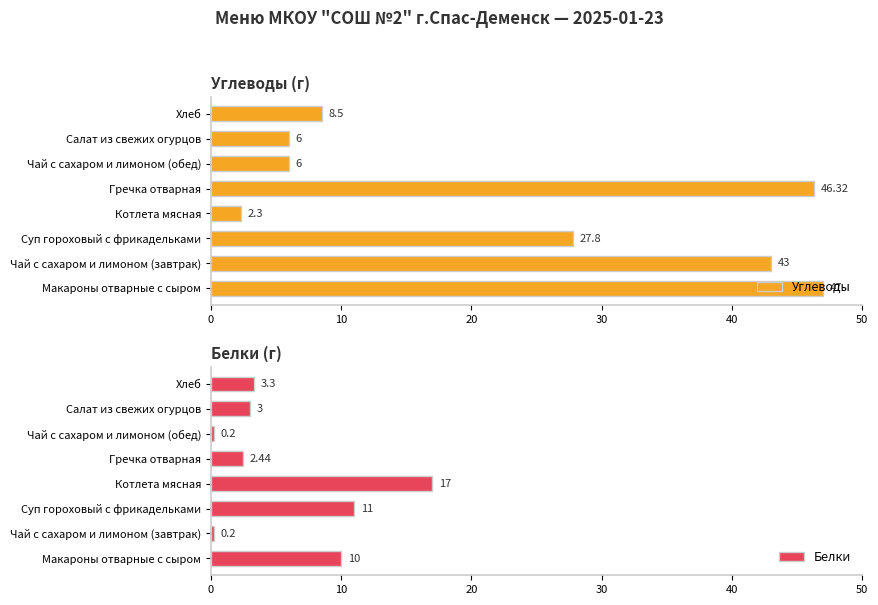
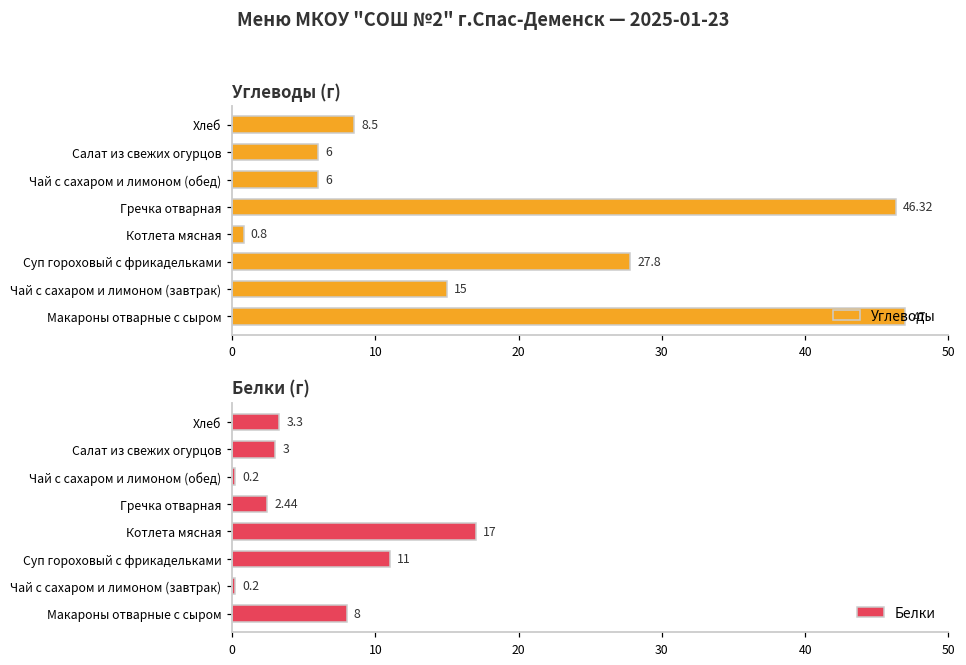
Углеводы (г), Котлета мясная: 2.3 -> 0.8
Углеводы (г), Чай с сахаром и лимоном (завтрак): 43 -> 15
Белки (г), Макароны отварные с сыром: 10 -> 8
